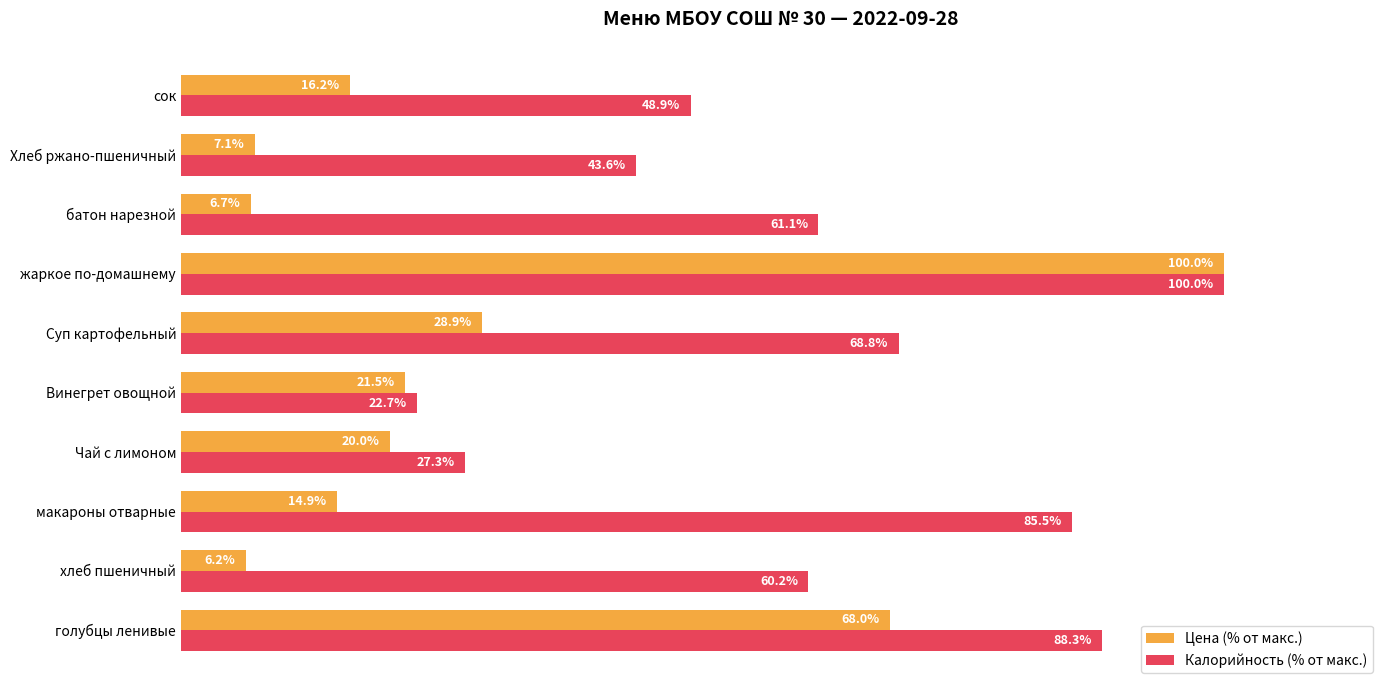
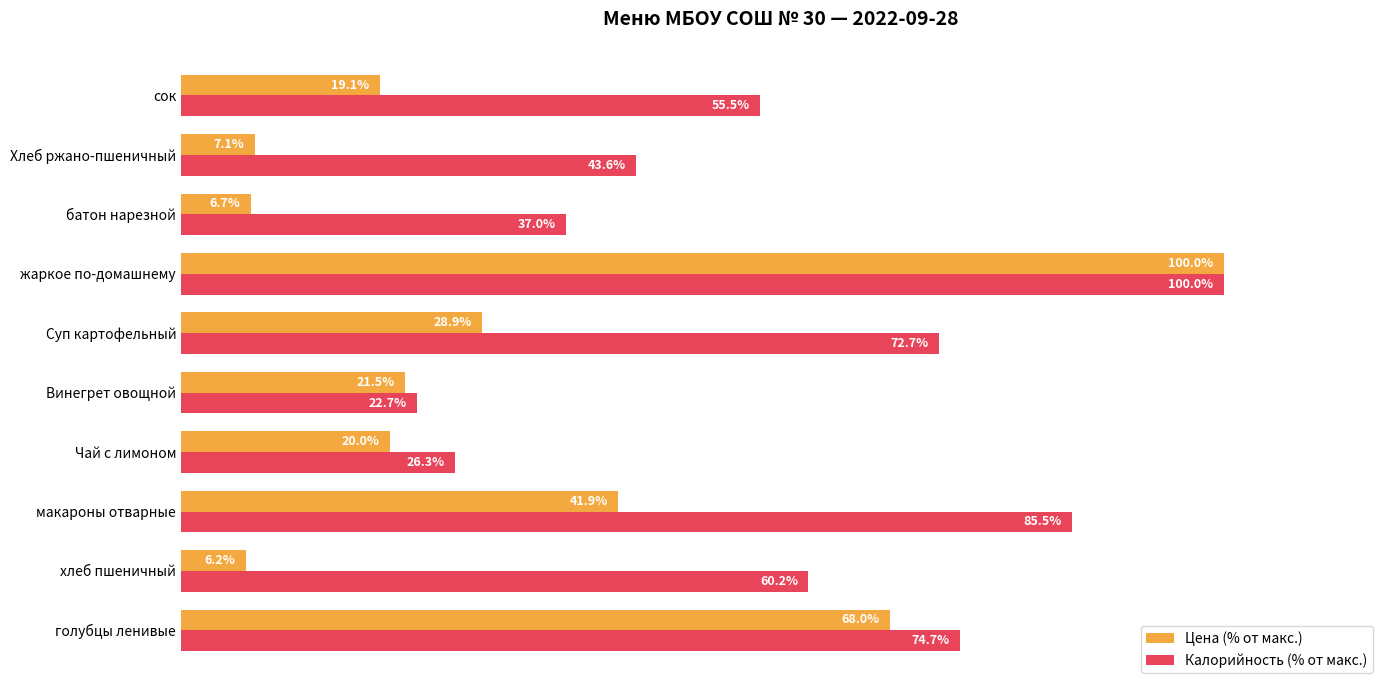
Цена (% от макс.), сок: 16.2% -> 19.1%
Калорийность (% от макс.), сок: 48.9% -> 55.5%
Калорийность (% от макс.), батон нарезной: 61.1% -> 37.0%
Калорийность (% от макс.), Суп картофельный: 68.8% -> 72.7%
Калорийность (% от макс.), Чай с лимоном: 27.3% -> 26.3%
Цена (% от макс.), макароны отварные: 14.9% -> 41.9%
Калорийность (% от макс.), голубцы ленивые: 88.3% -> 74.7%
